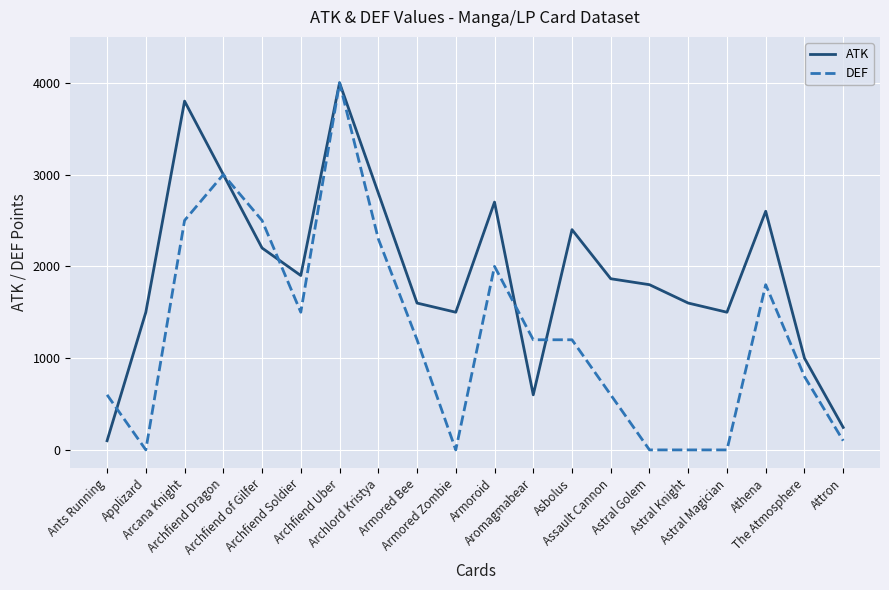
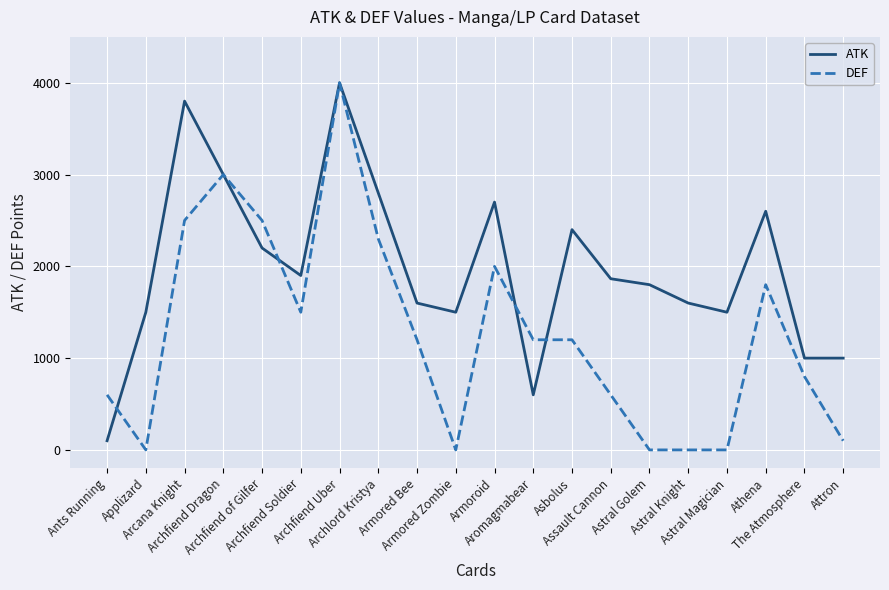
ATK, Attron: 200 -> 1000
